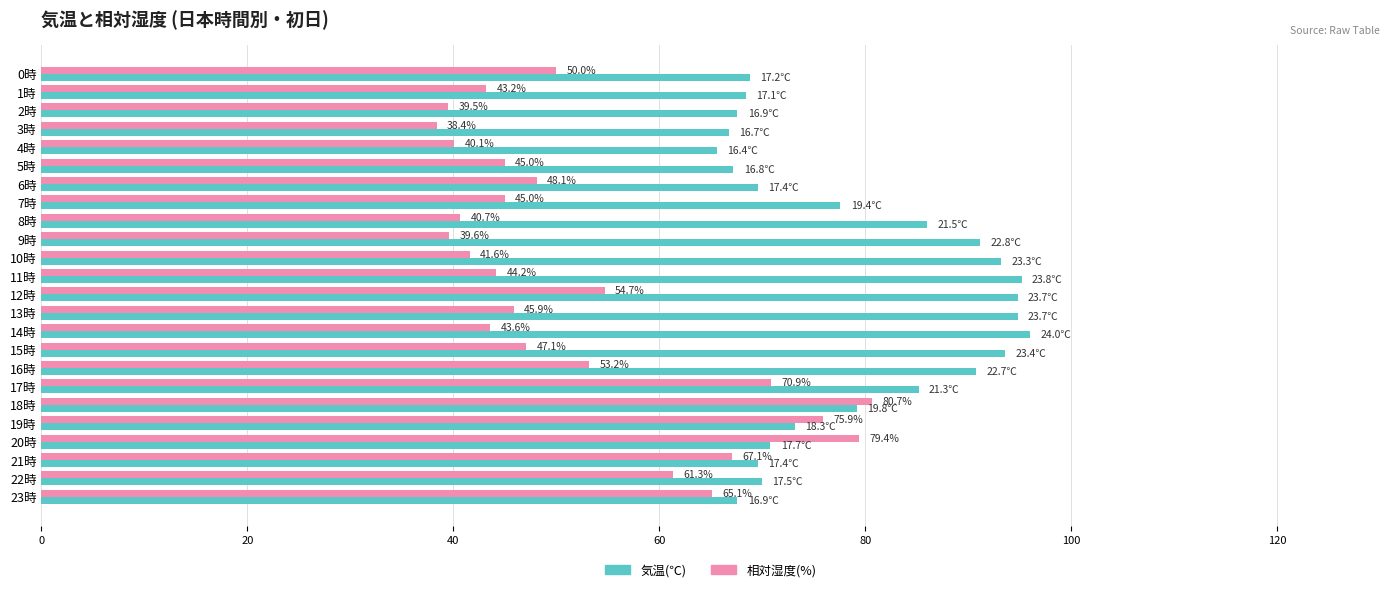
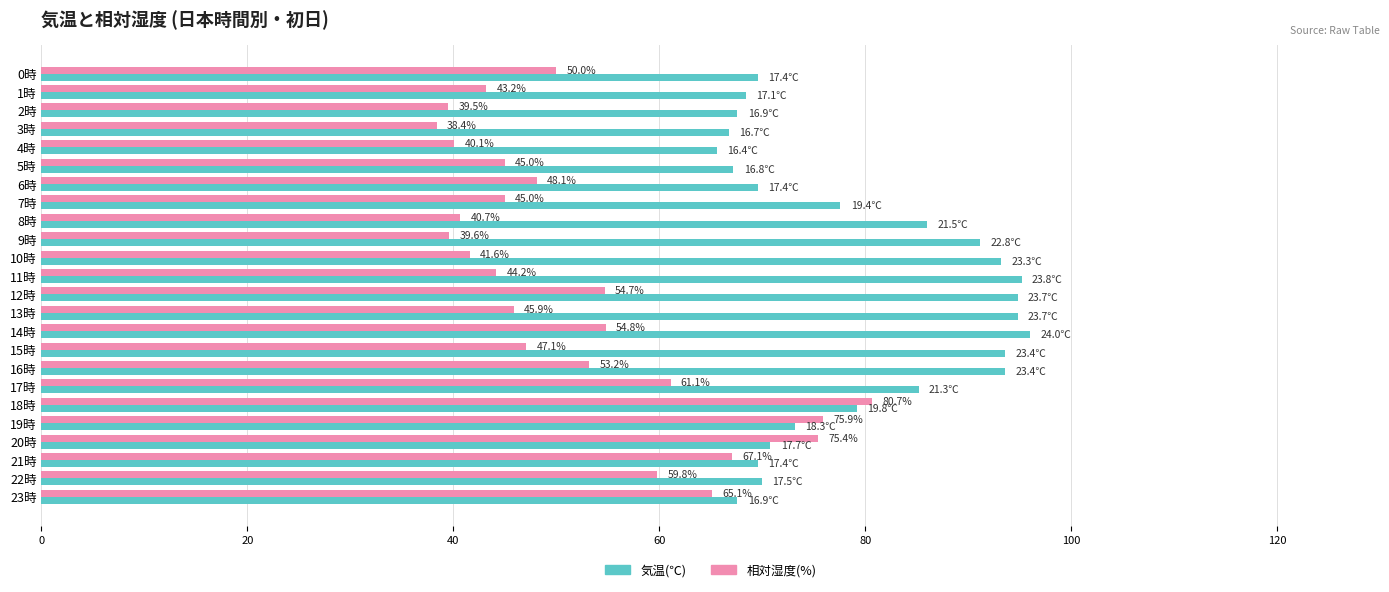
気温(℃), 0時: 17.2℃ -> 17.4℃
相対湿度(%), 14時: 43.6% -> 54.8%
気温(℃), 16時: 22.7℃ -> 23.4℃
相対湿度(%), 17時: 70.9% -> 61.1%
相対湿度(%), 20時: 79.4% -> 75.4%
相対湿度(%), 22時: 61.3% -> 59.8%
